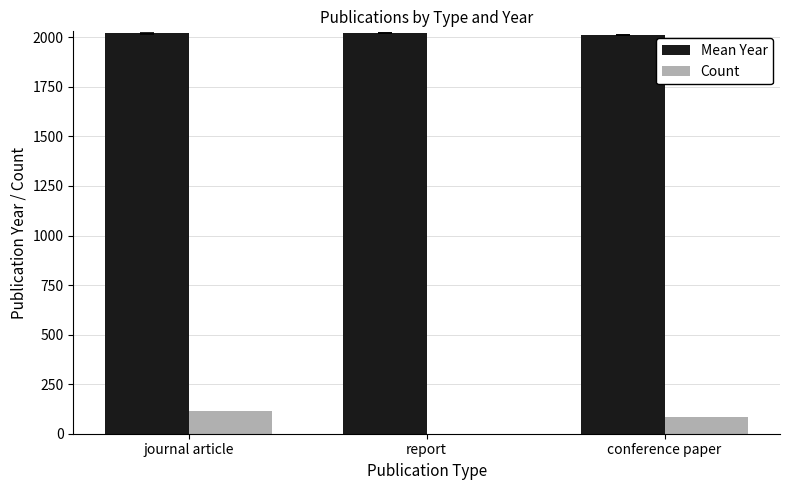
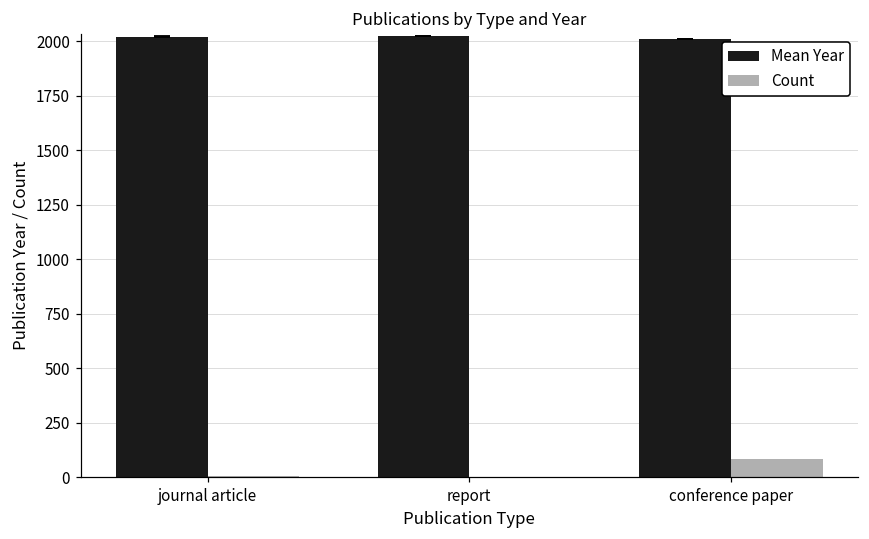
Count, journal article: 110 -> 10
